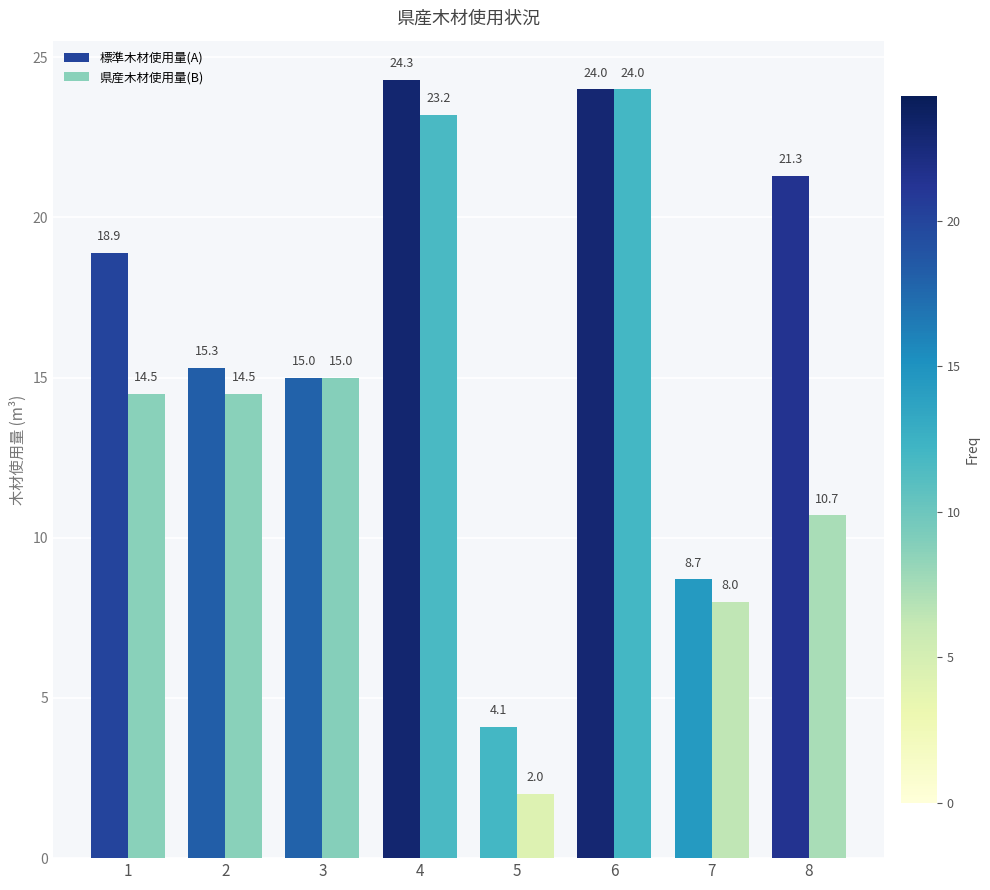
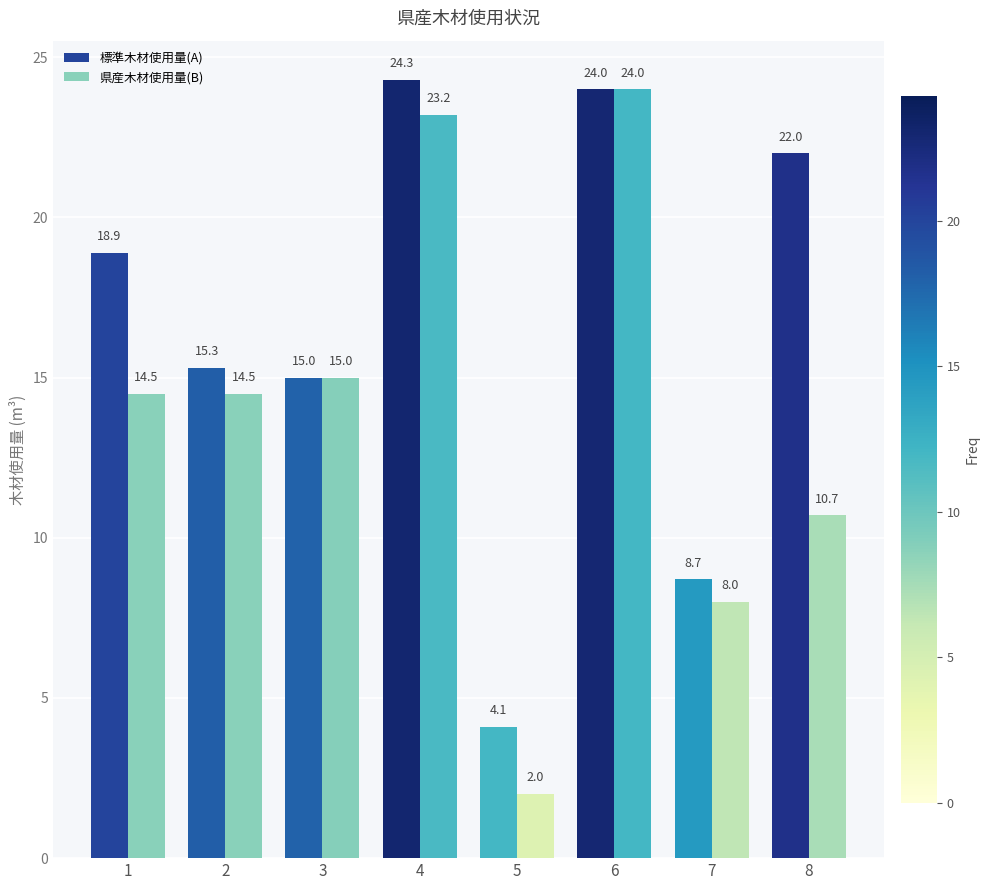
標準木材使用量(A), 8: 21.3 -> 22.0
